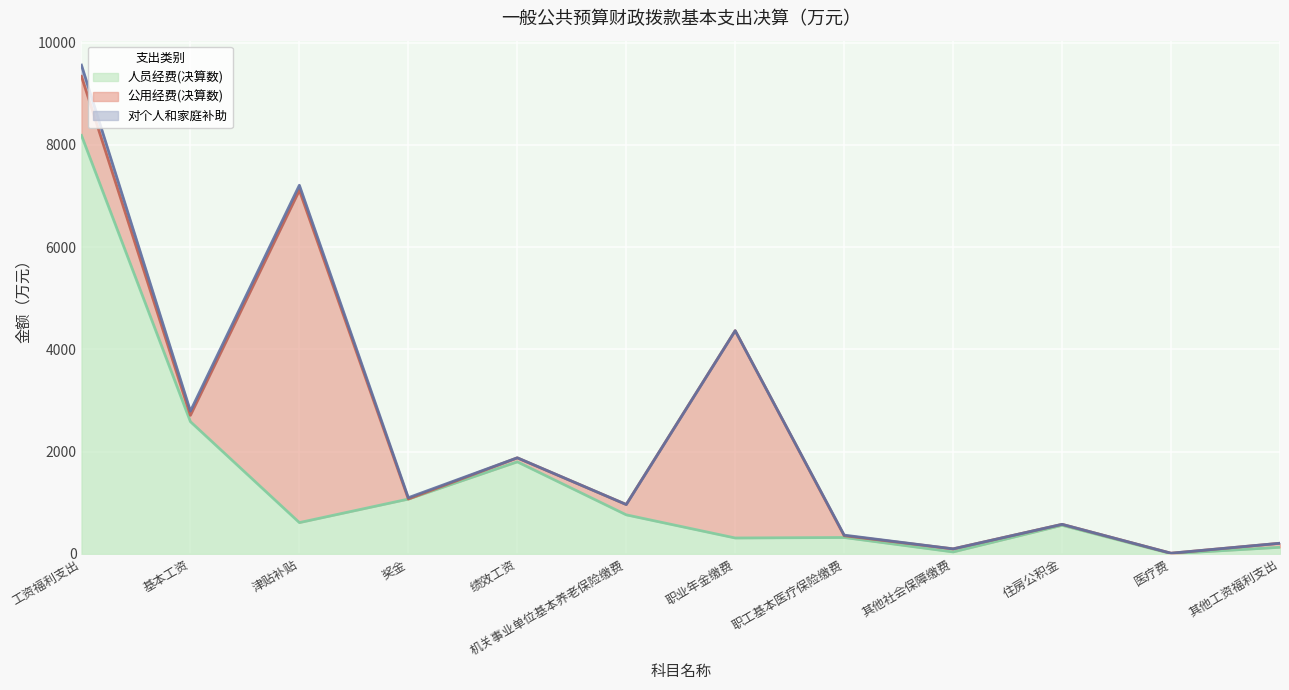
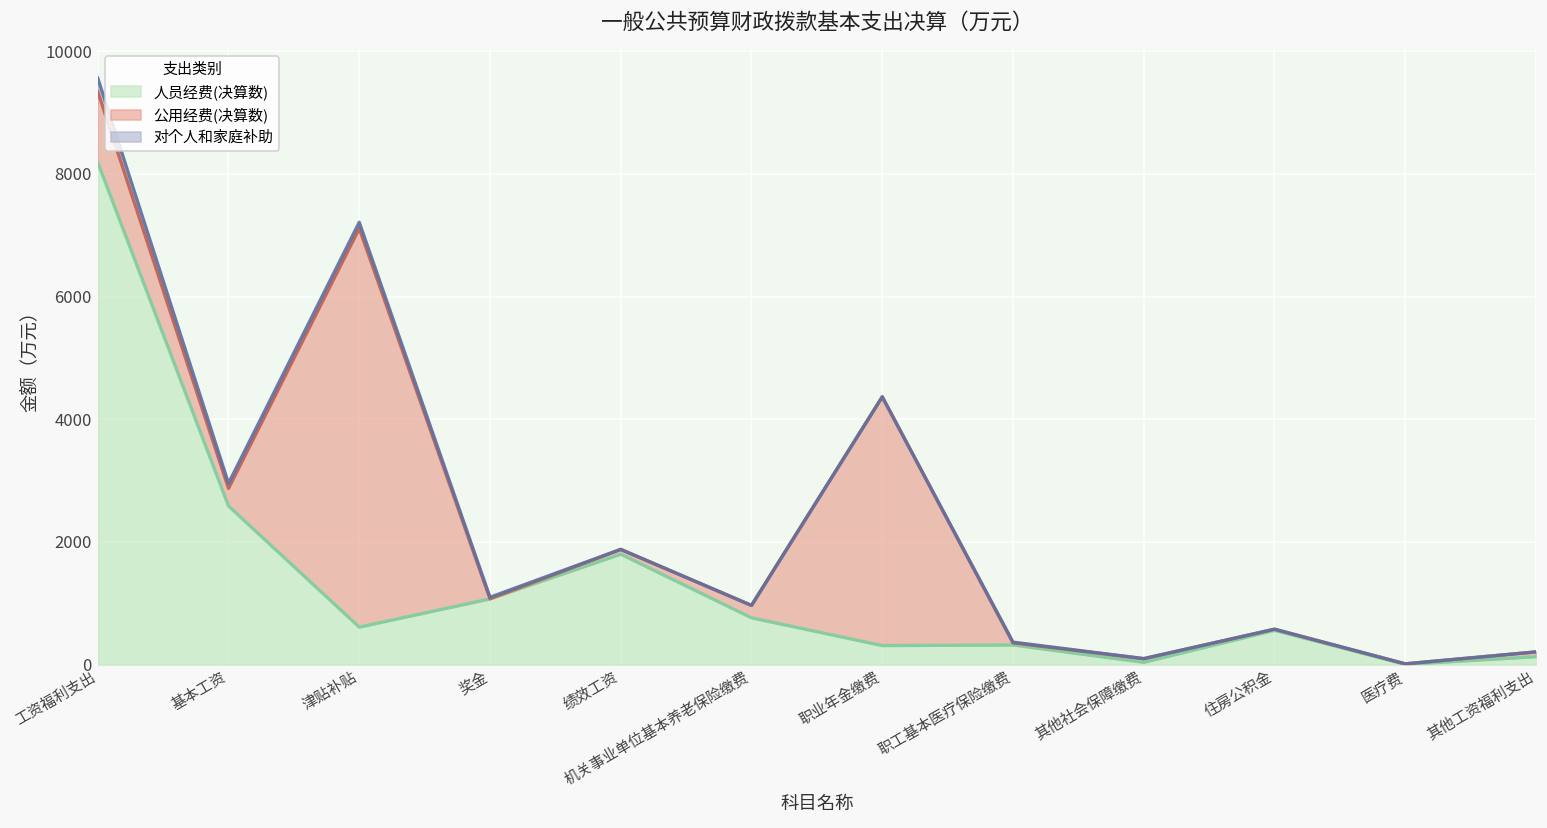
公用经费(决算数), 基本工资: 100 -> 300
